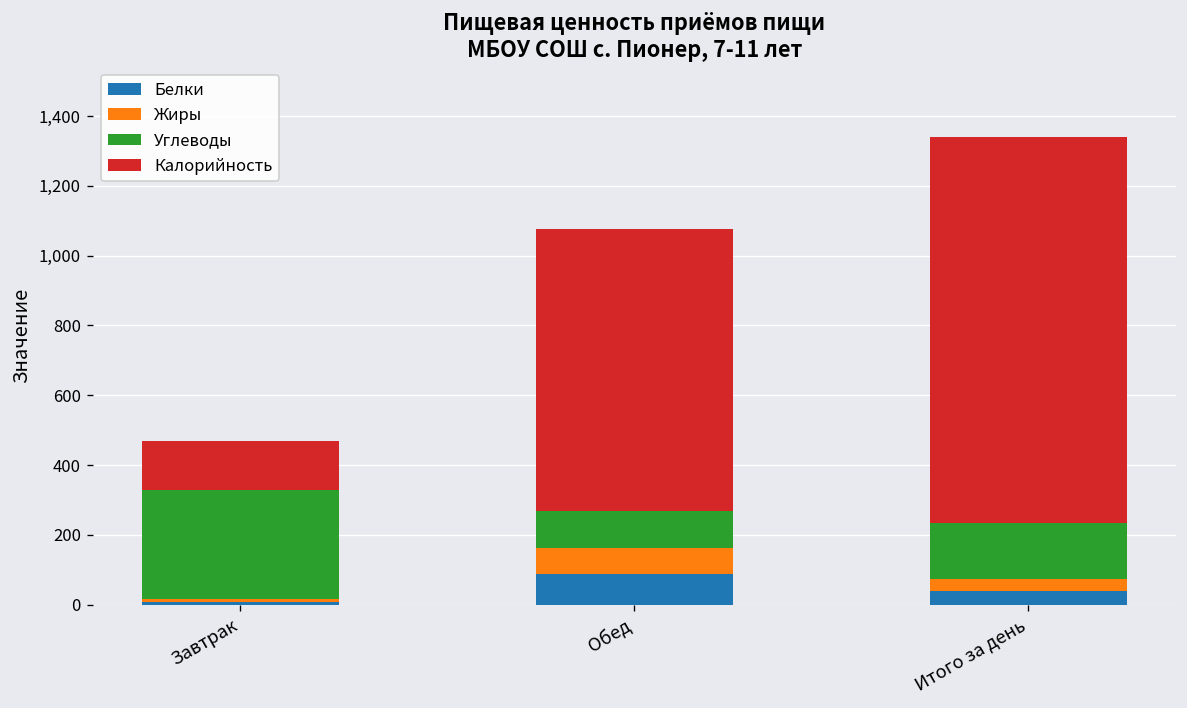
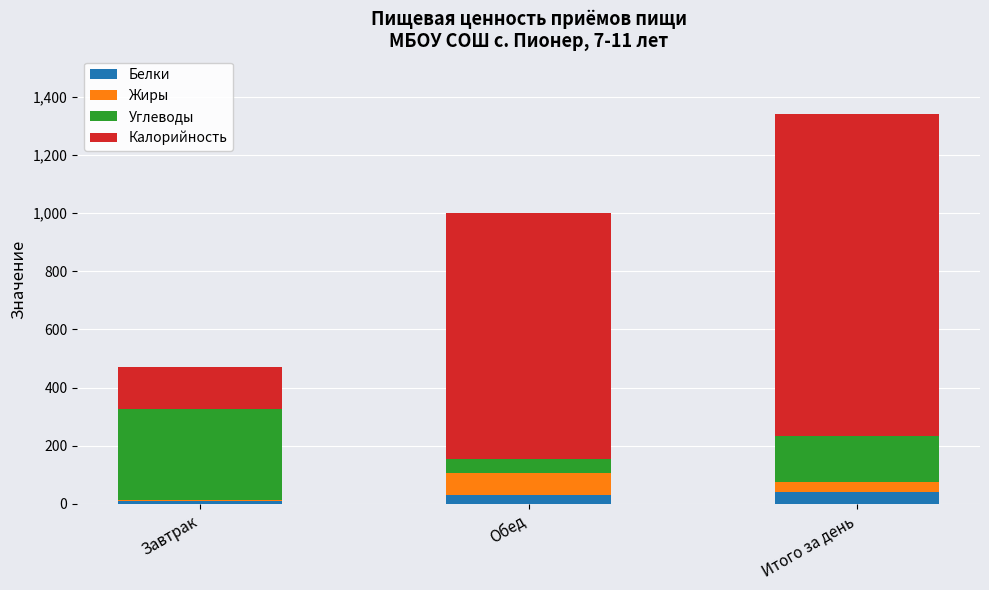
Белки, Обед: 90 -> 30
Углеводы, Обед: 110 -> 50
Калорийность, Обед: 810 -> 850
